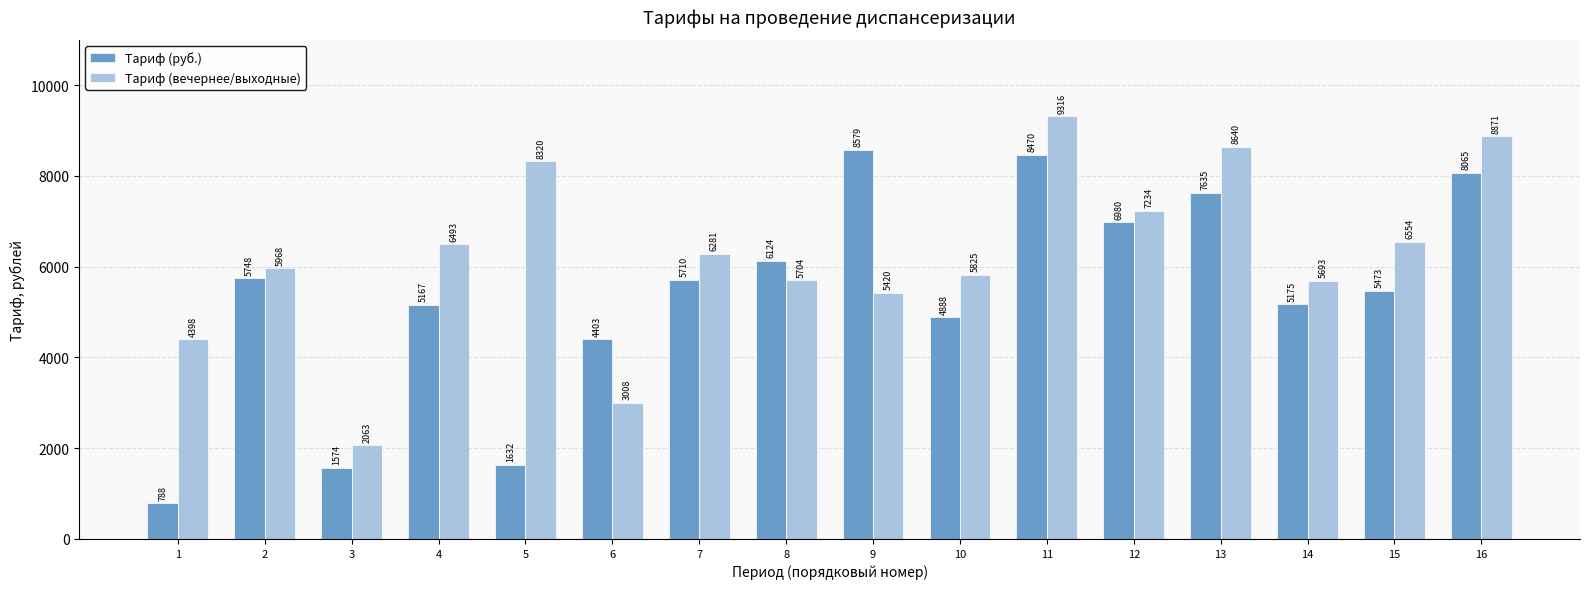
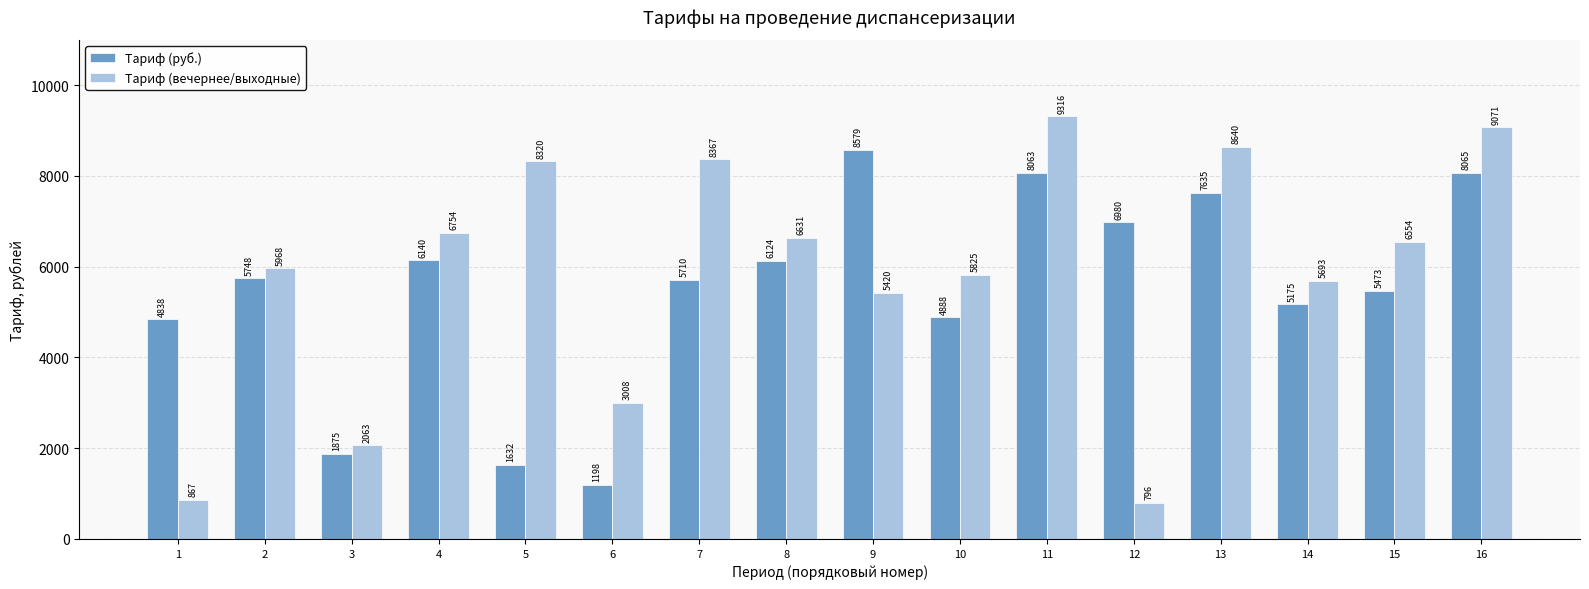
Тариф (руб.), 1: 788 -> 4838
Тариф (вечернее/выходные), 1: 4398 -> 867
Тариф (руб.), 3: 1574 -> 1875
Тариф (руб.), 4: 5167 -> 6140
Тариф (вечернее/выходные), 4: 6493 -> 6754
Тариф (руб.), 6: 4403 -> 1198
Тариф (вечернее/выходные), 7: 6281 -> 8367
Тариф (вечернее/выходные), 8: 5704 -> 6631
Тариф (руб.), 11: 8470 -> 8063
Тариф (вечернее/выходные), 12: 7234 -> 796
Тариф (вечернее/выходные), 16: 8871 -> 9071
